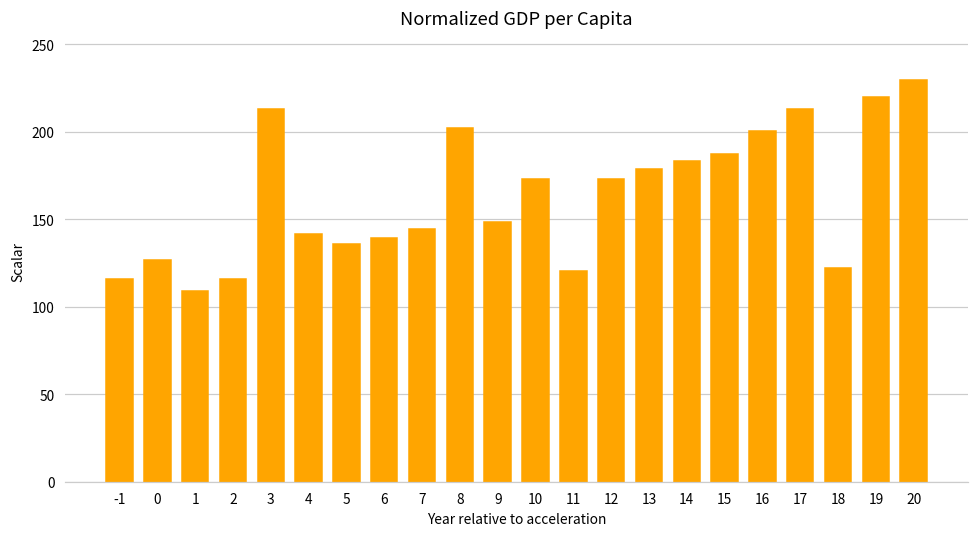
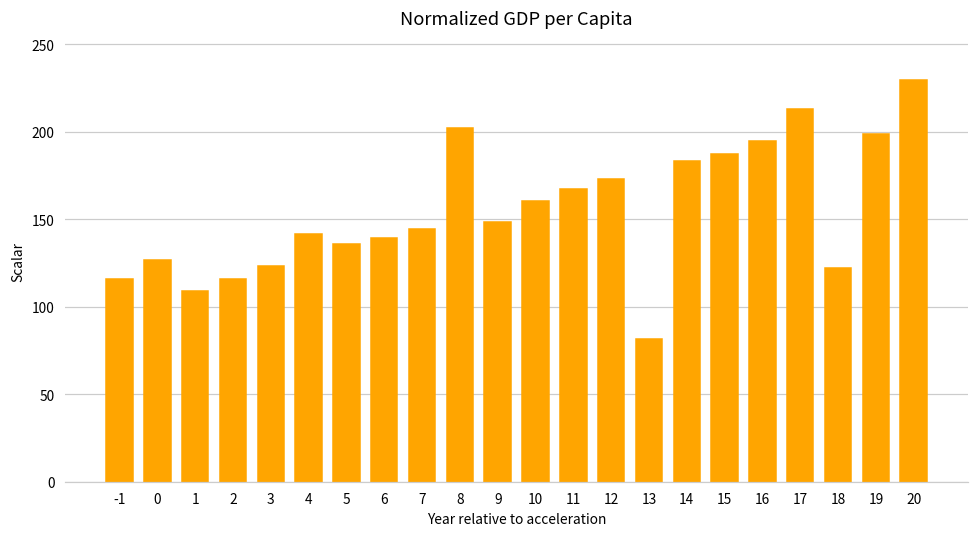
3: 213 -> 123
10: 173 -> 161
11: 121 -> 167
13: 179 -> 82
16: 201 -> 195
19: 220 -> 199
